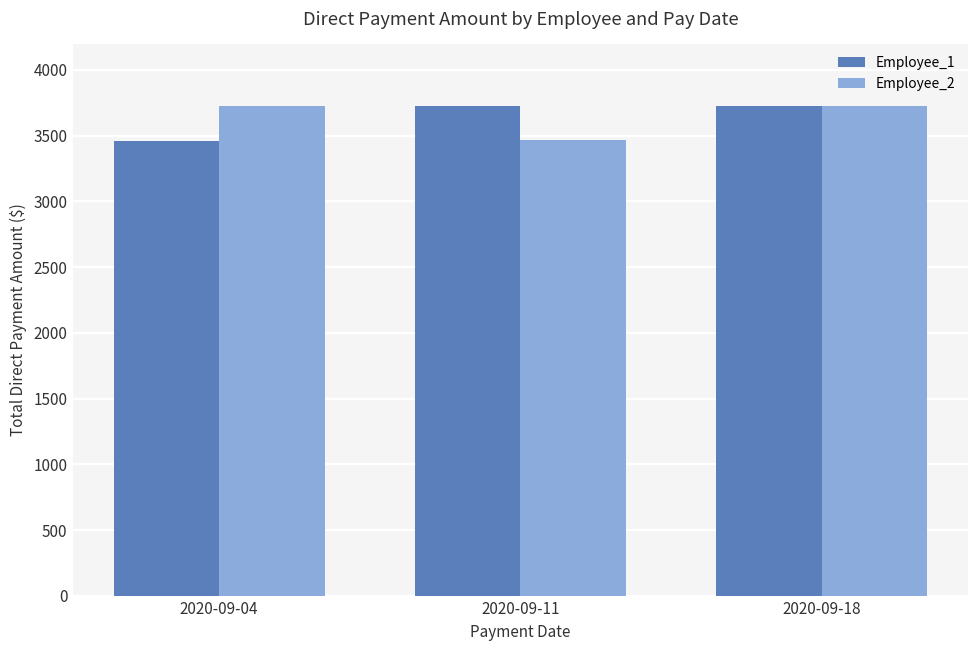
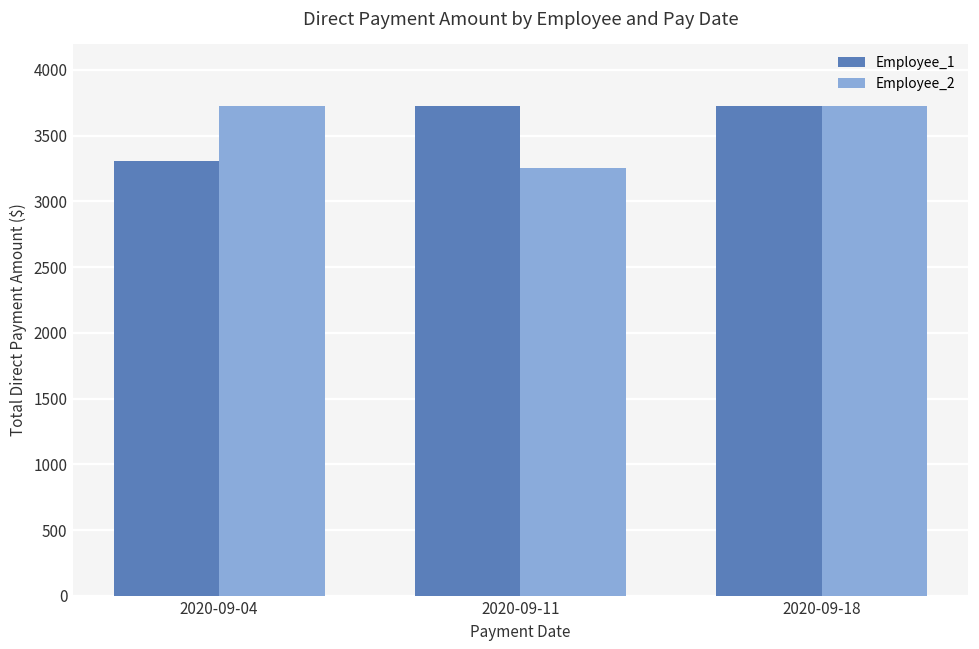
Employee_1, 2020-09-04: 3460 -> 3310
Employee_2, 2020-09-11: 3460 -> 3250
